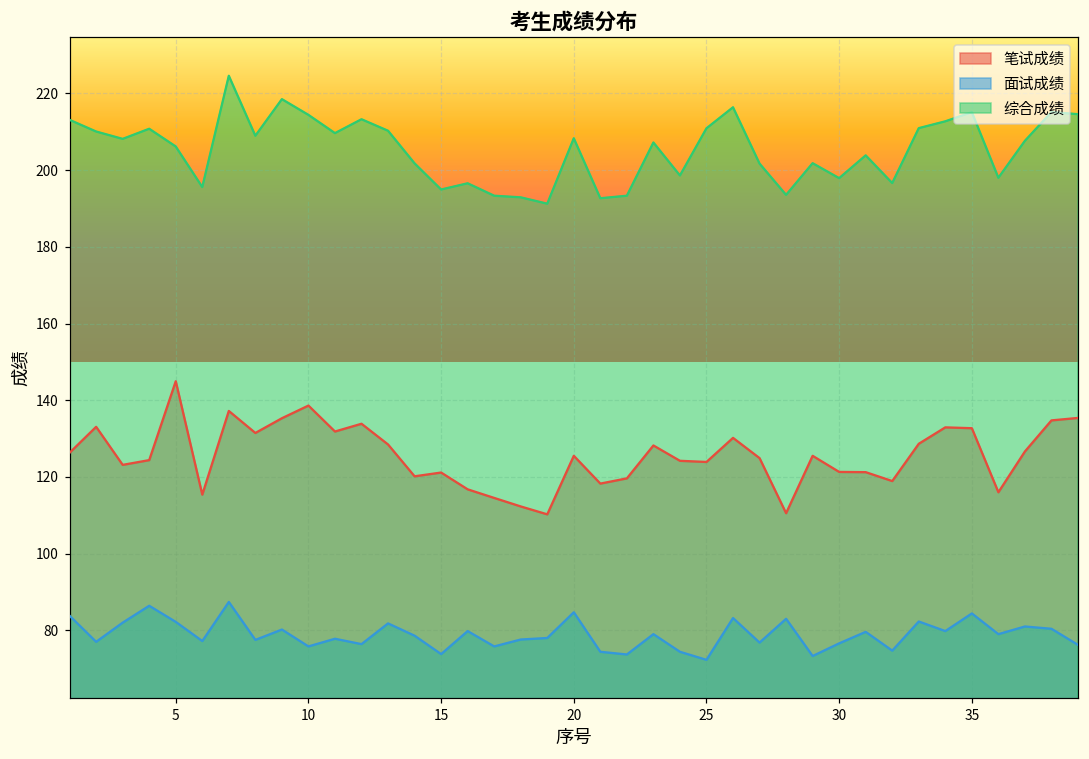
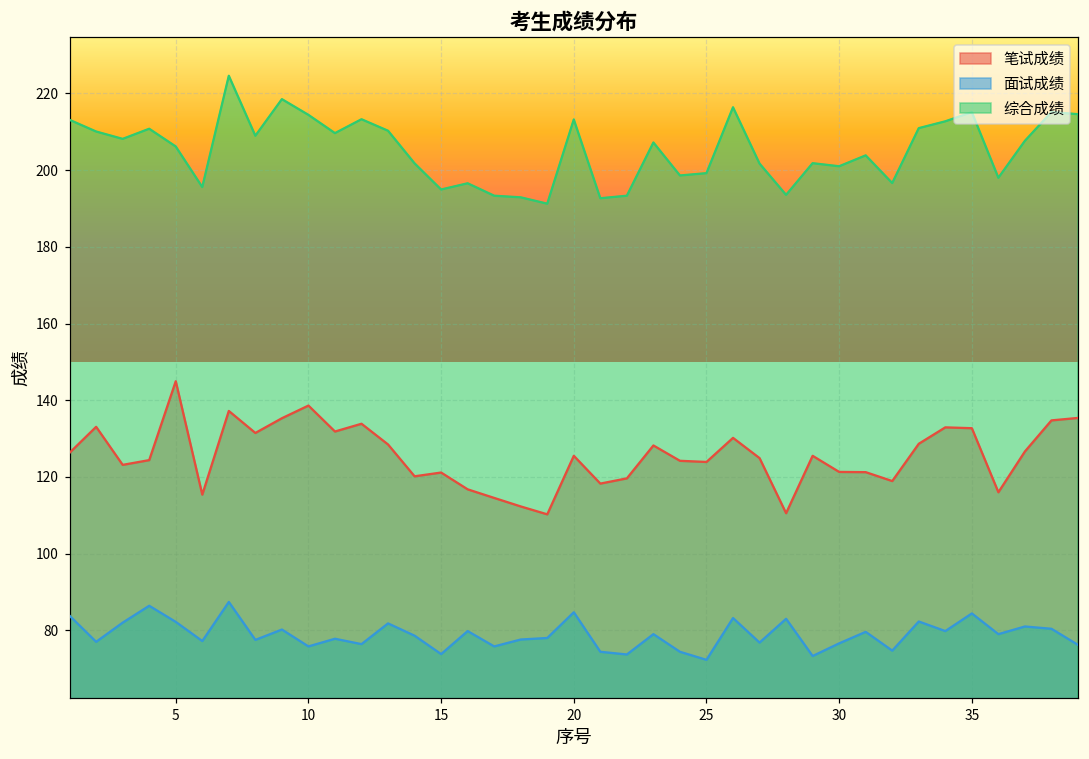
综合成绩, 20: 208 -> 213
综合成绩, 25: 211 -> 199
综合成绩, 30: 198 -> 201
